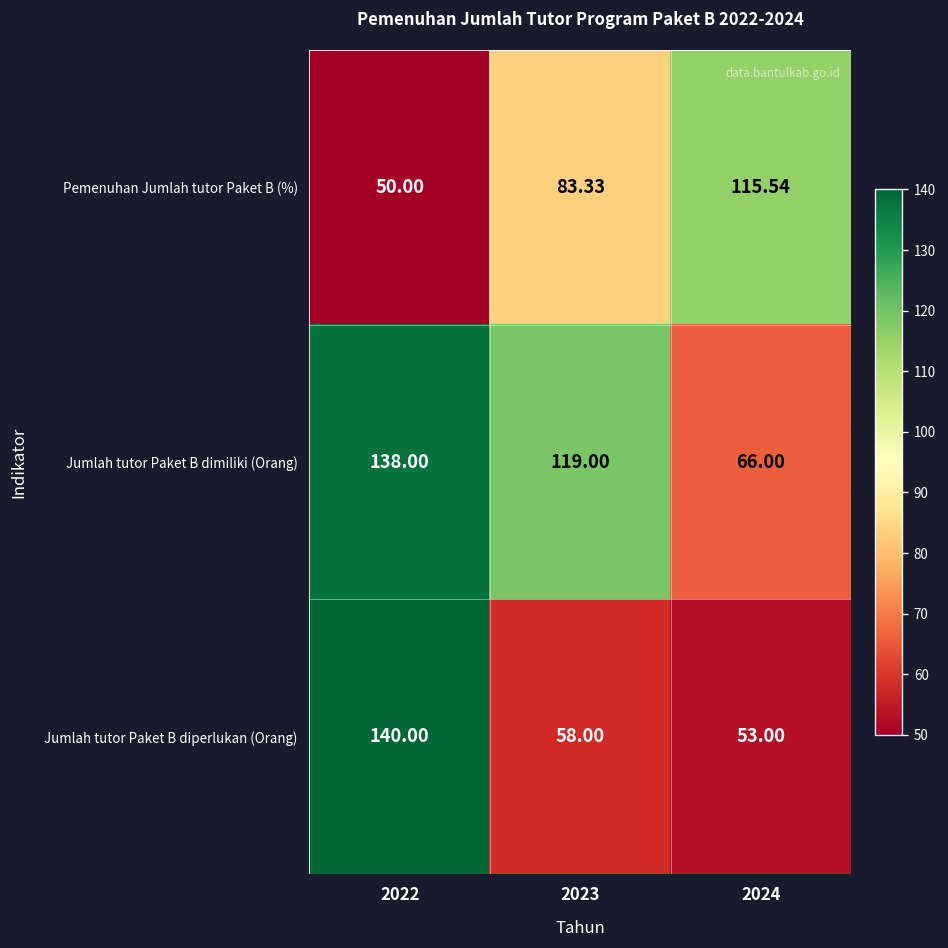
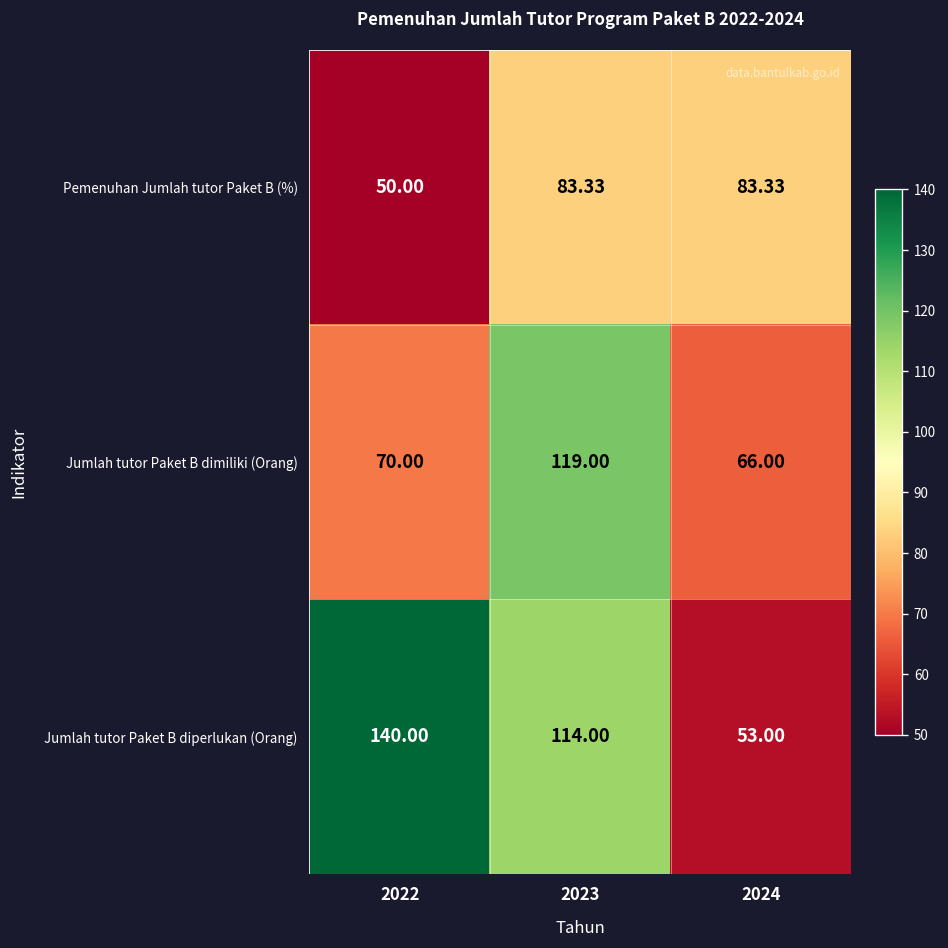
Pemenuhan Jumlah tutor Paket B (%), 2024: 115.54 -> 83.33
Jumlah tutor Paket B dimiliki (Orang), 2022: 138.00 -> 70.00
Jumlah tutor Paket B diperlukan (Orang), 2023: 58.00 -> 114.00
